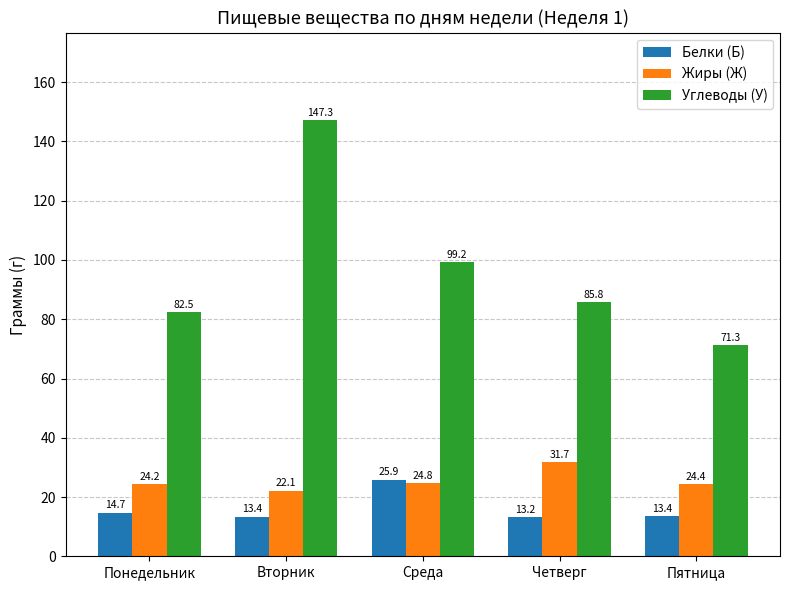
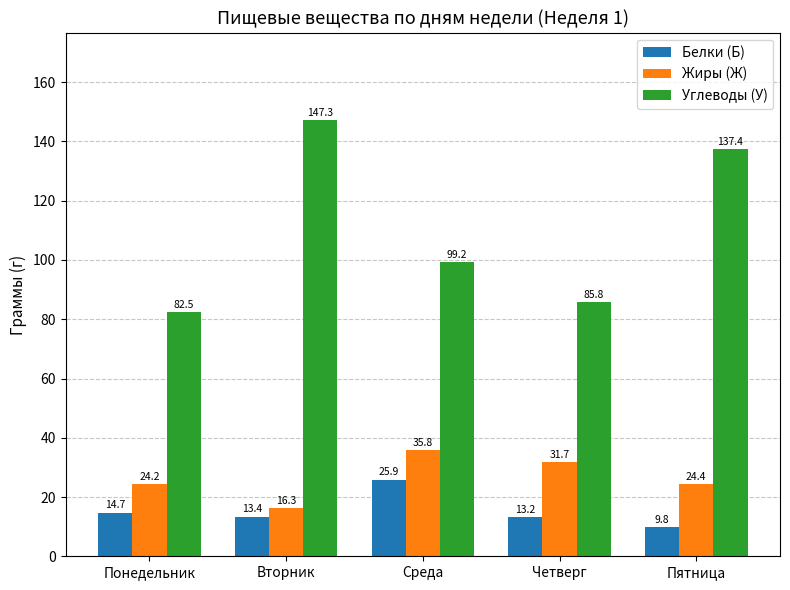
Жиры (Ж), Вторник: 22.1 -> 16.3
Жиры (Ж), Среда: 24.8 -> 35.8
Белки (Б), Пятница: 13.4 -> 9.8
Углеводы (У), Пятница: 71.3 -> 137.4
